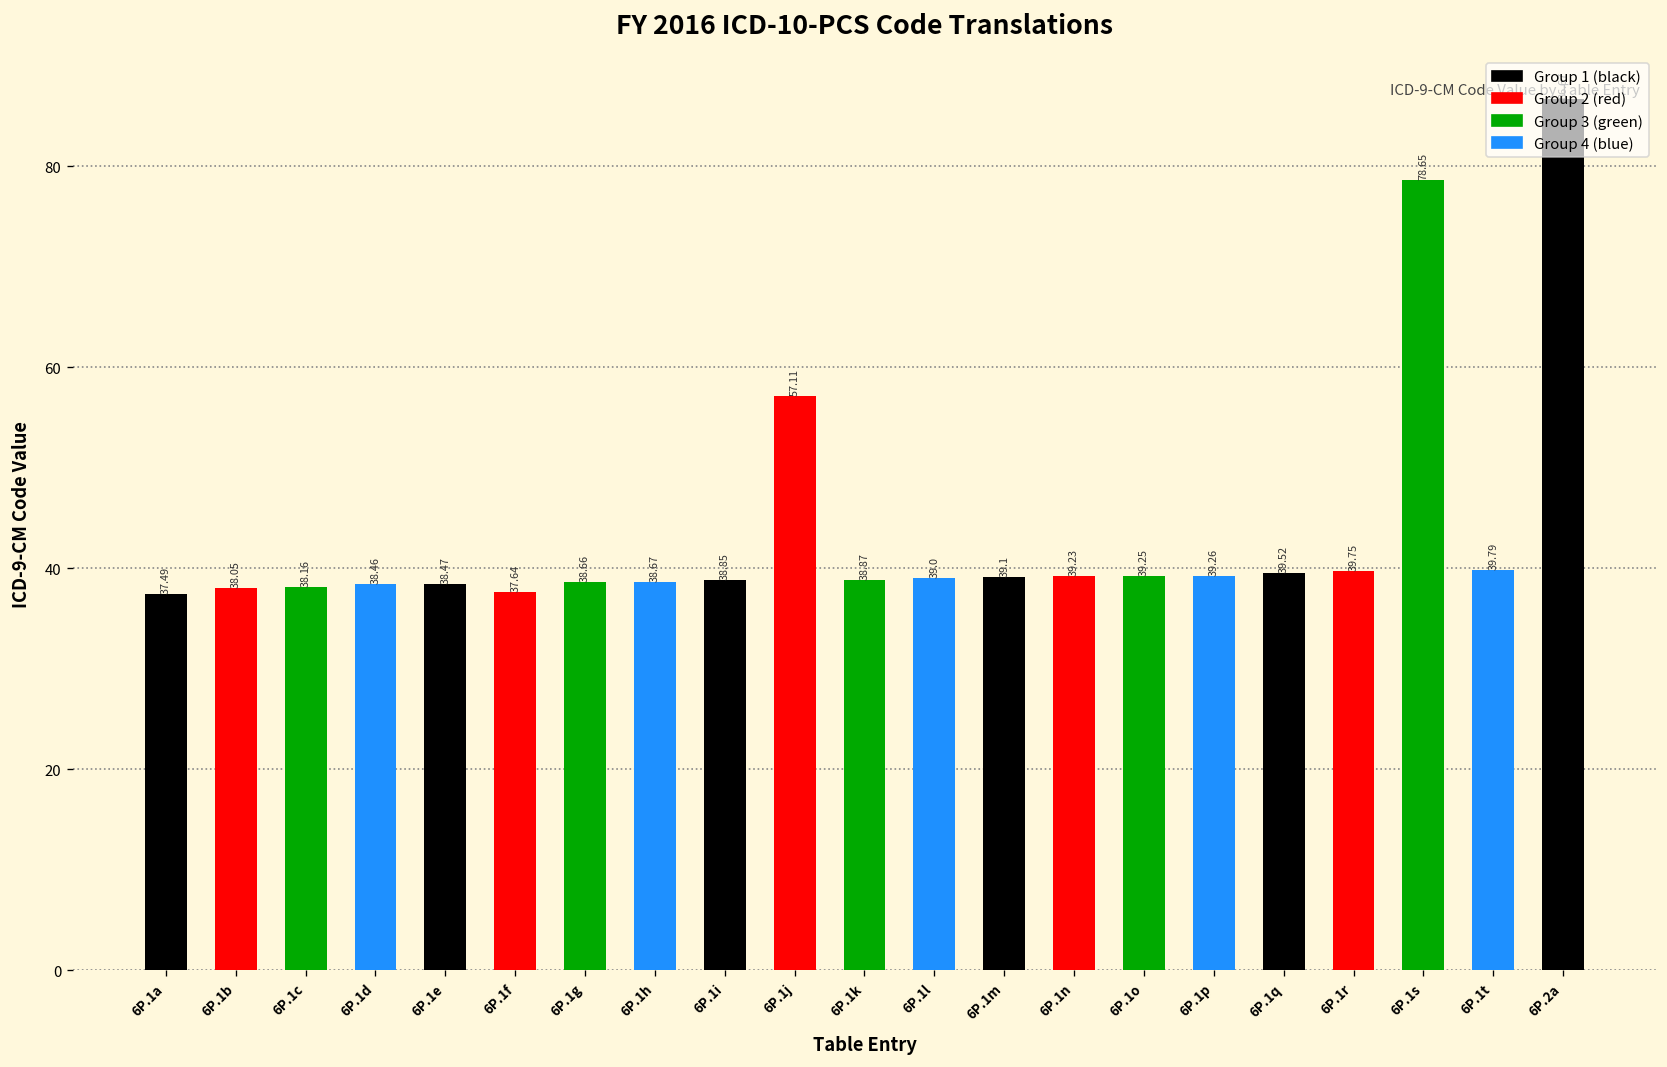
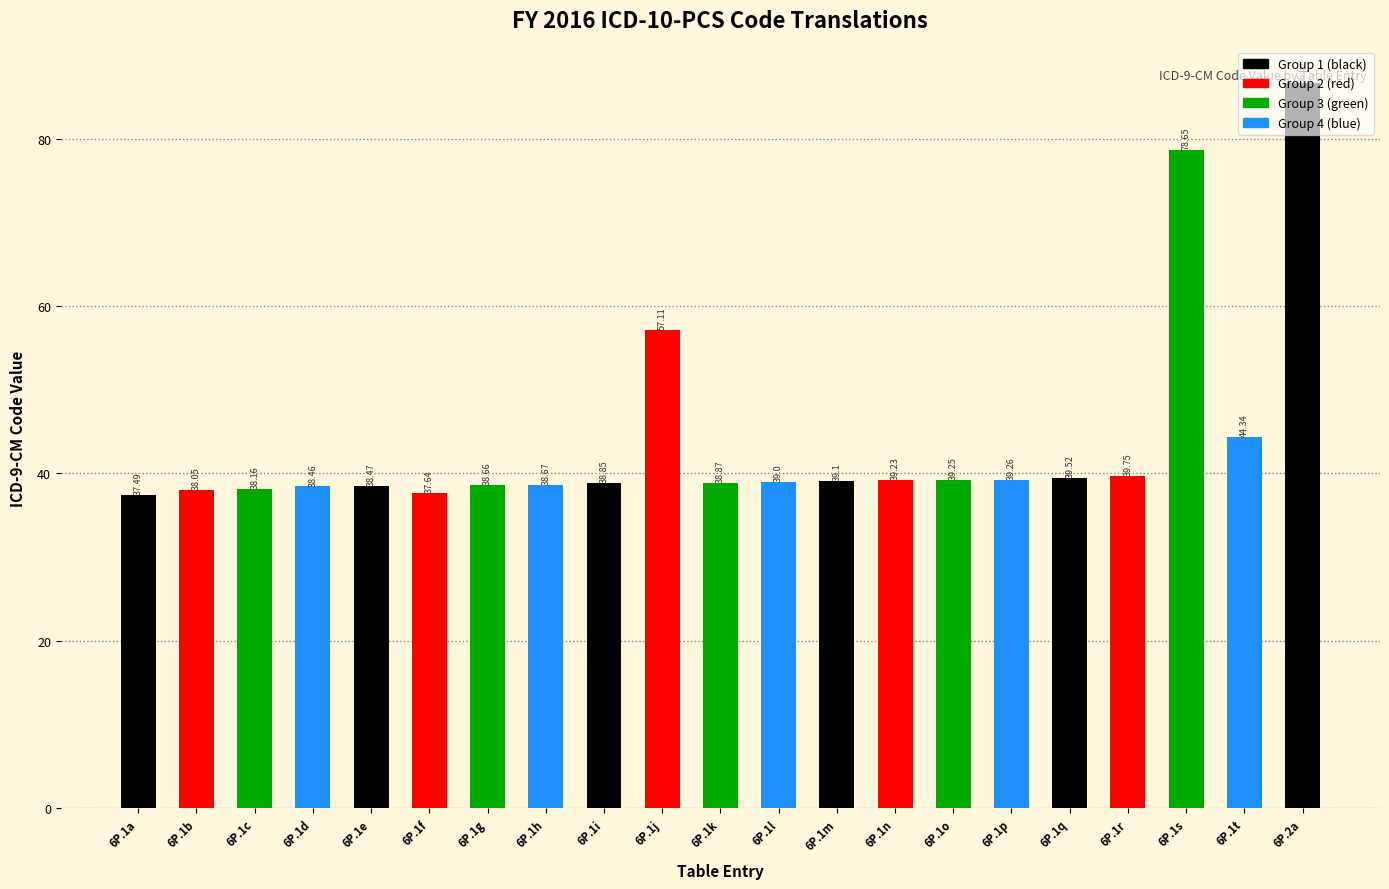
6P.1t: 39.79 -> 44.34
